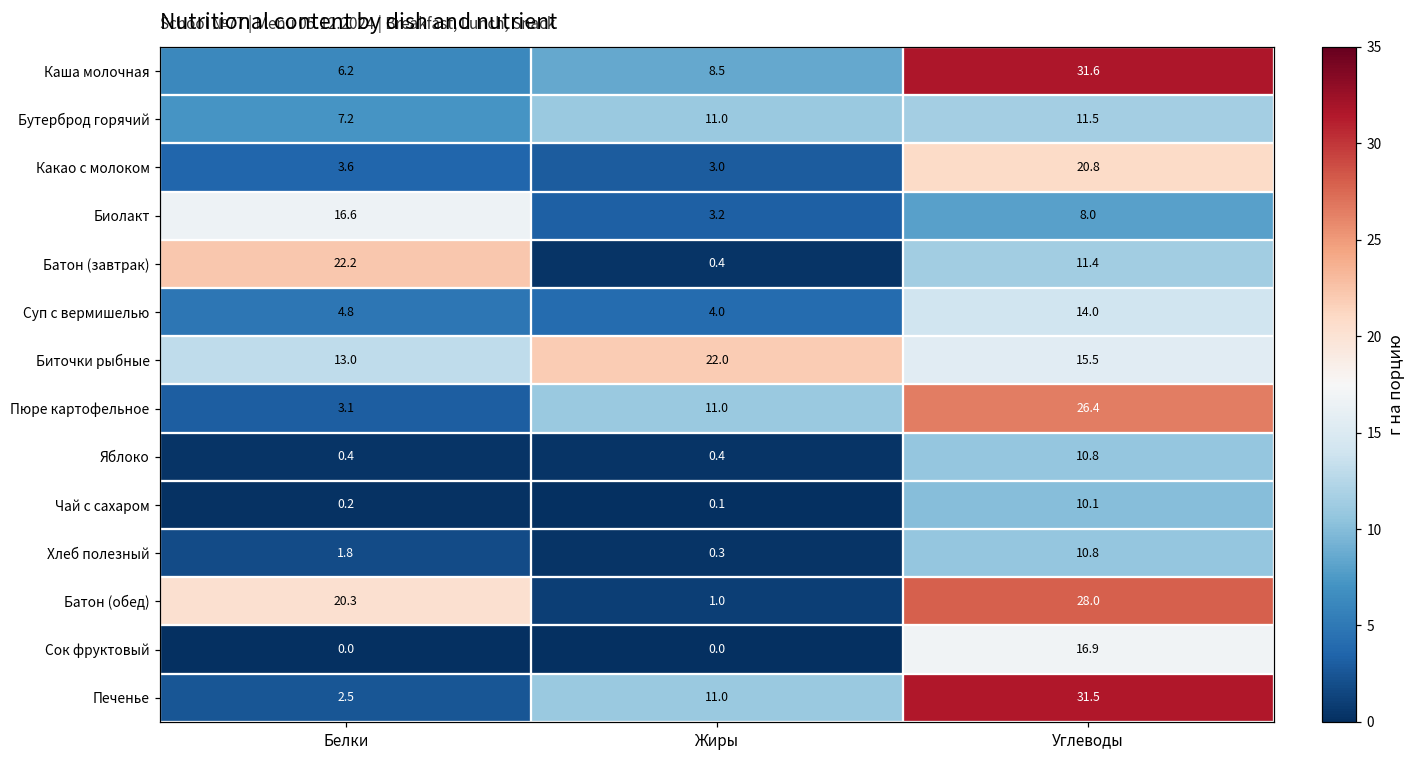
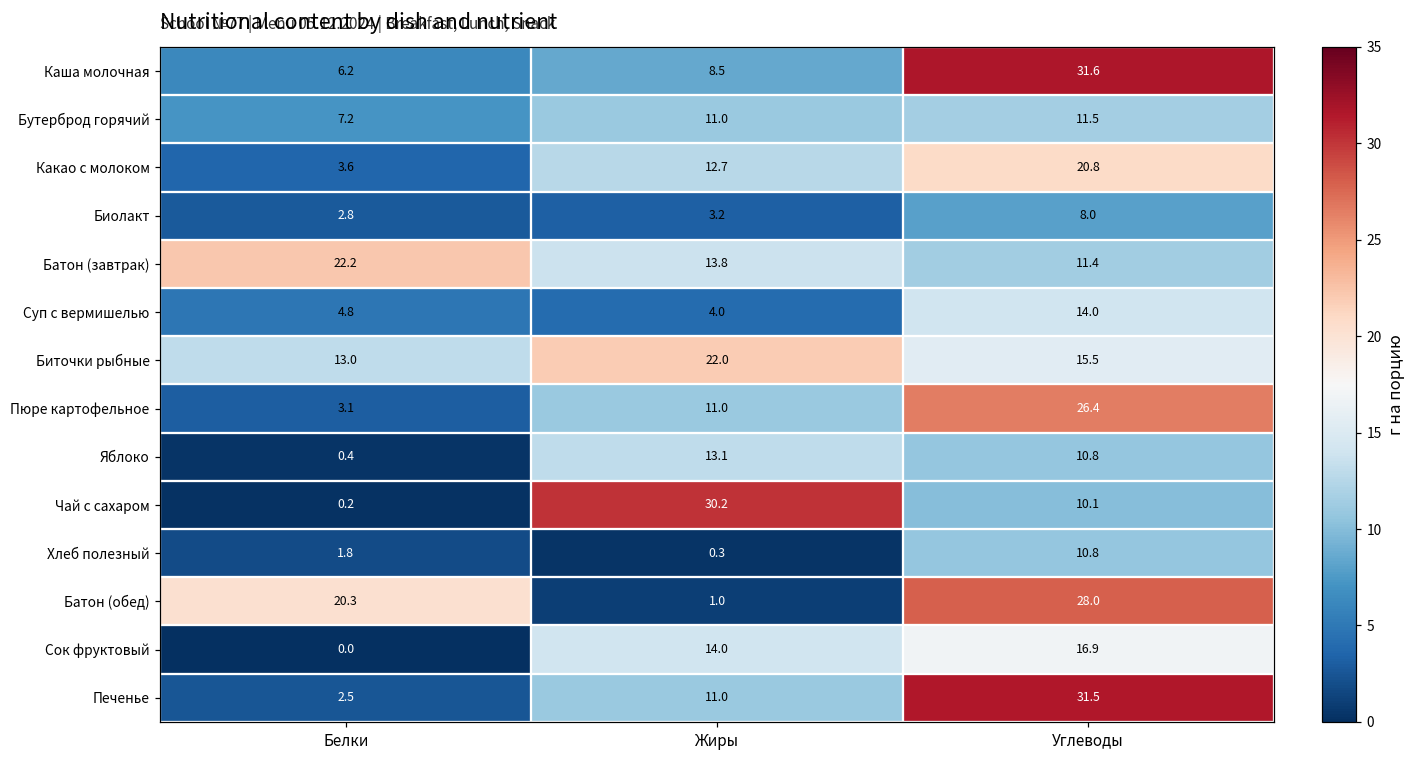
Какао с молоком, Жиры: 3.0 -> 12.7
Биолакт, Белки: 16.6 -> 2.8
Батон (завтрак), Жиры: 0.4 -> 13.8
Яблоко, Жиры: 0.4 -> 13.1
Чай с сахаром, Жиры: 0.1 -> 30.2
Сок фруктовый, Жиры: 0.0 -> 14.0
